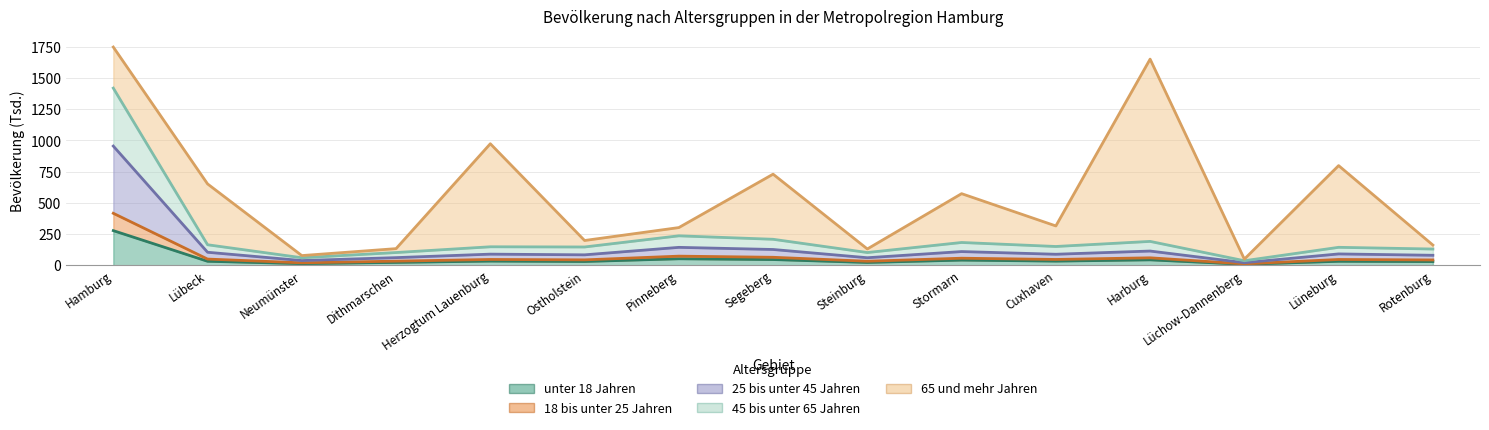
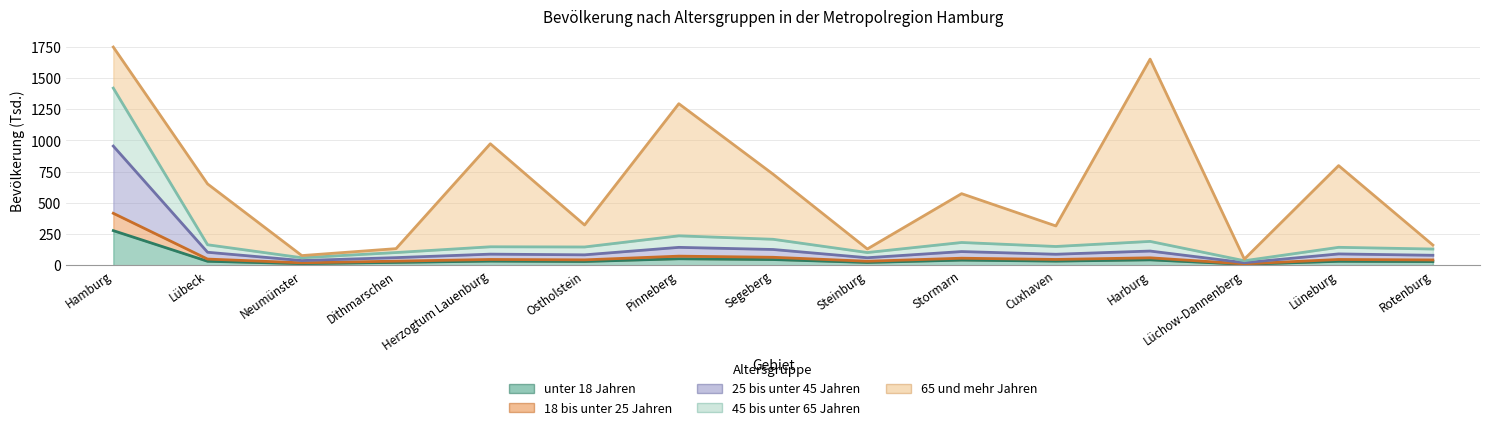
65 und mehr Jahren, Ostholstein: 50 -> 180
65 und mehr Jahren, Pinneberg: 70 -> 1060
